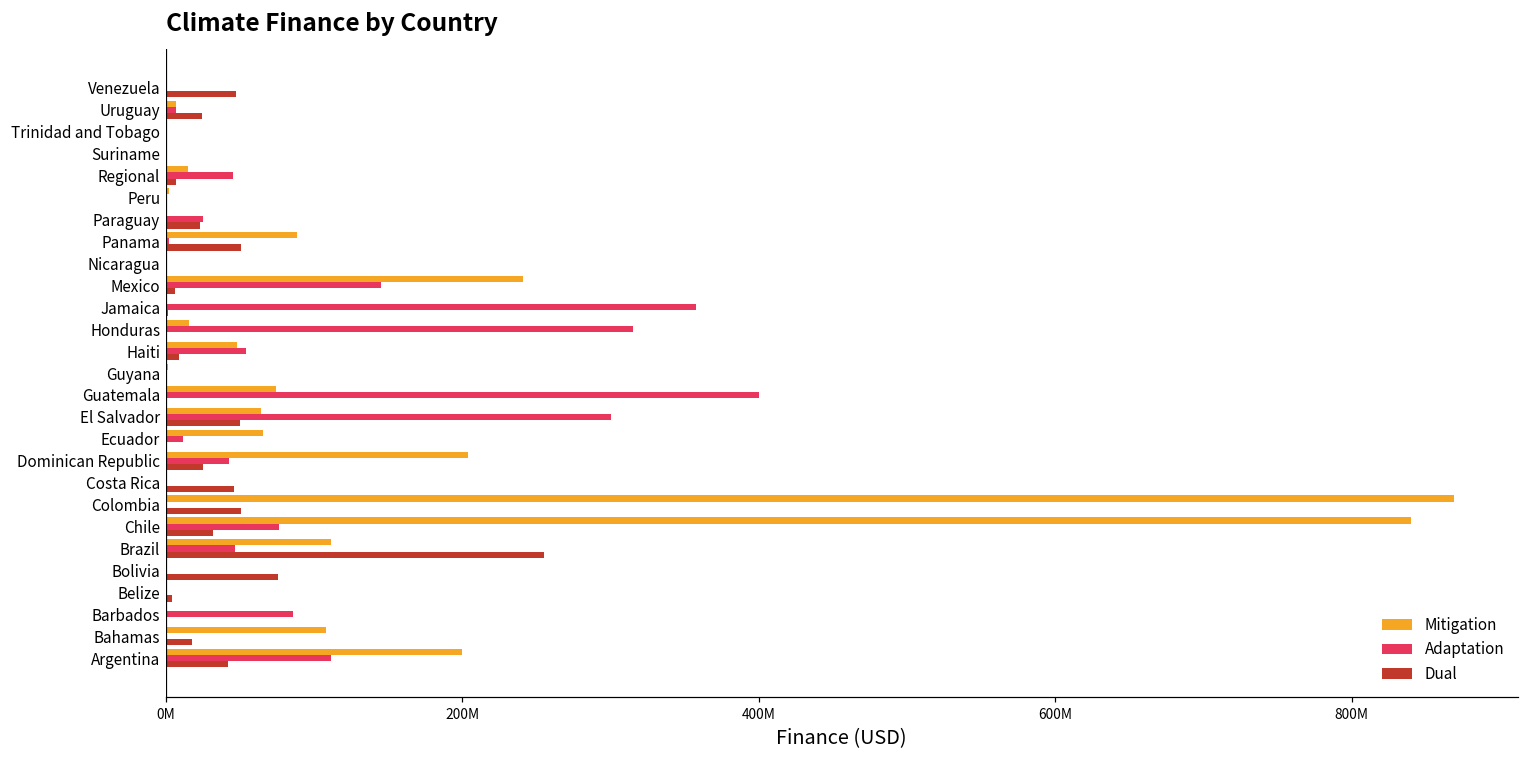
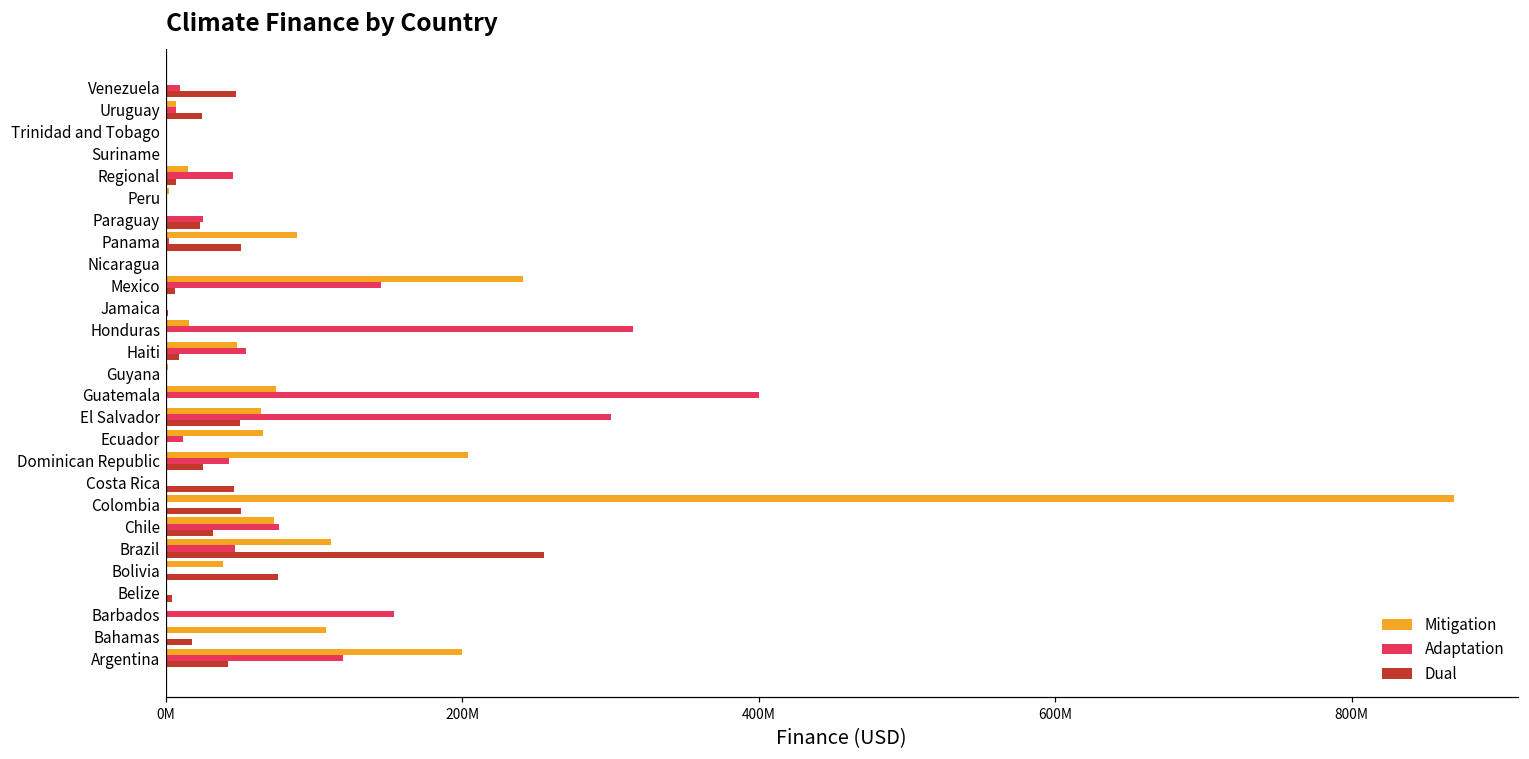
Adaptation, Venezuela: 0 -> 10000000
Adaptation, Jamaica: 358000000 -> 0
Mitigation, Chile: 840000000 -> 73000000
Mitigation, Bolivia: 1000000 -> 39000000
Adaptation, Barbados: 86000000 -> 154000000
Adaptation, Argentina: 111000000 -> 120000000
